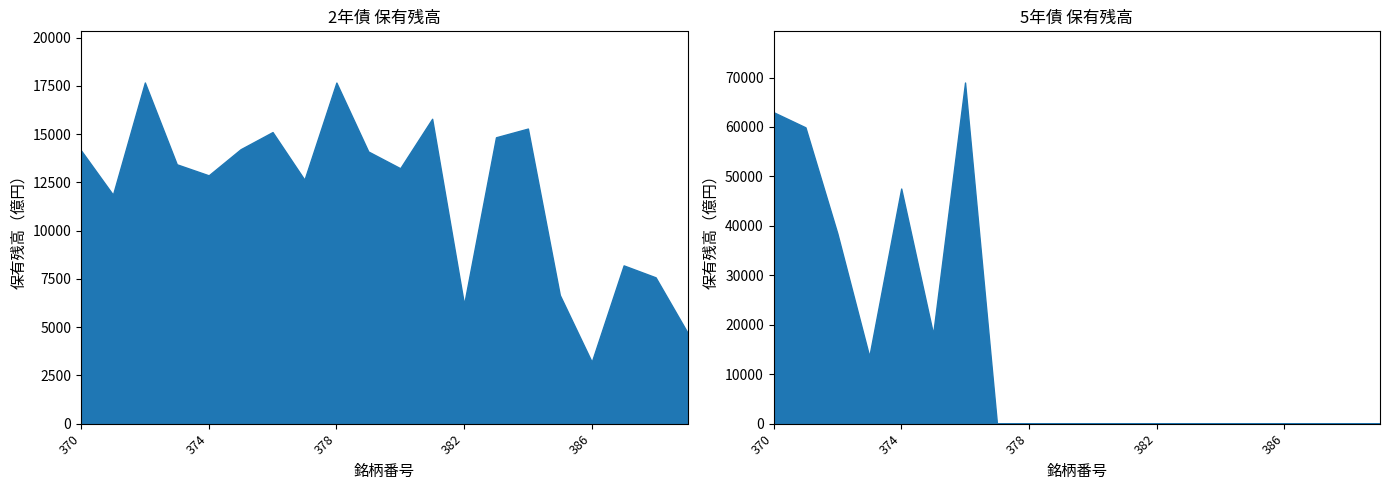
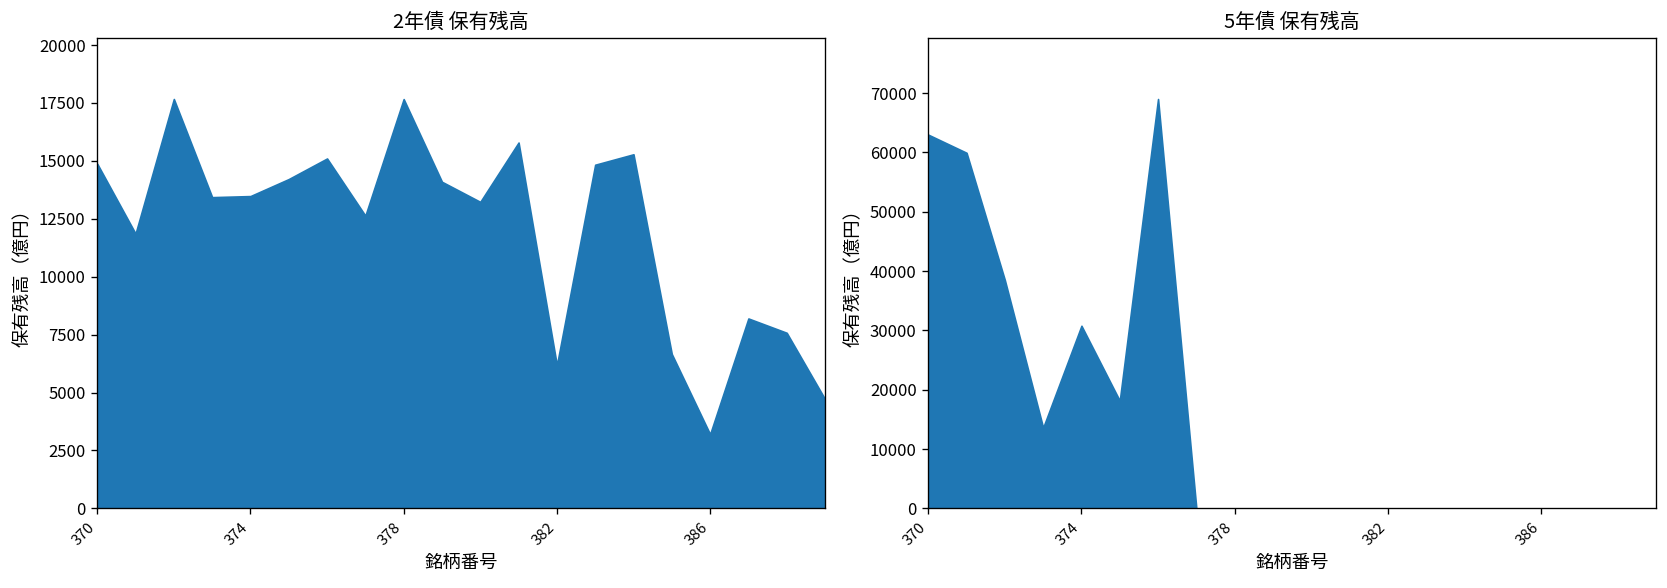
2年債 保有残高, 370: 14200 -> 14900
2年債 保有残高, 374: 12900 -> 13500
5年債 保有残高, 374: 48000 -> 31000
